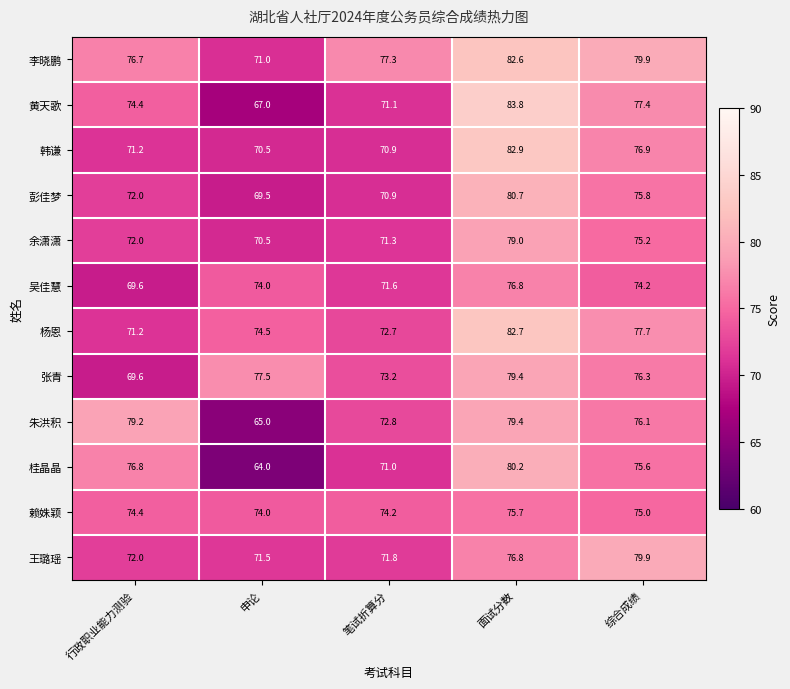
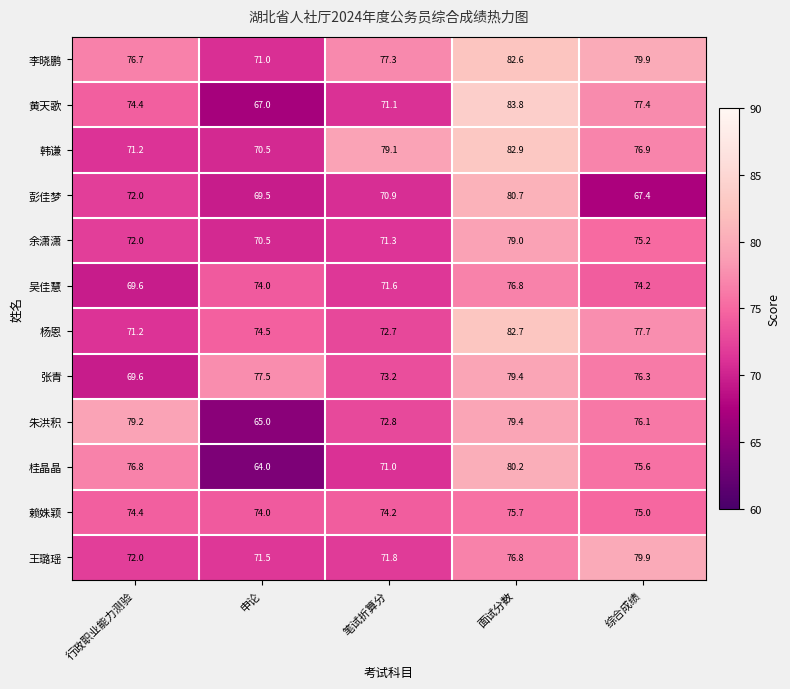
韩谦, 笔试折算分: 70.9 -> 79.1
彭佳梦, 综合成绩: 75.8 -> 67.4
